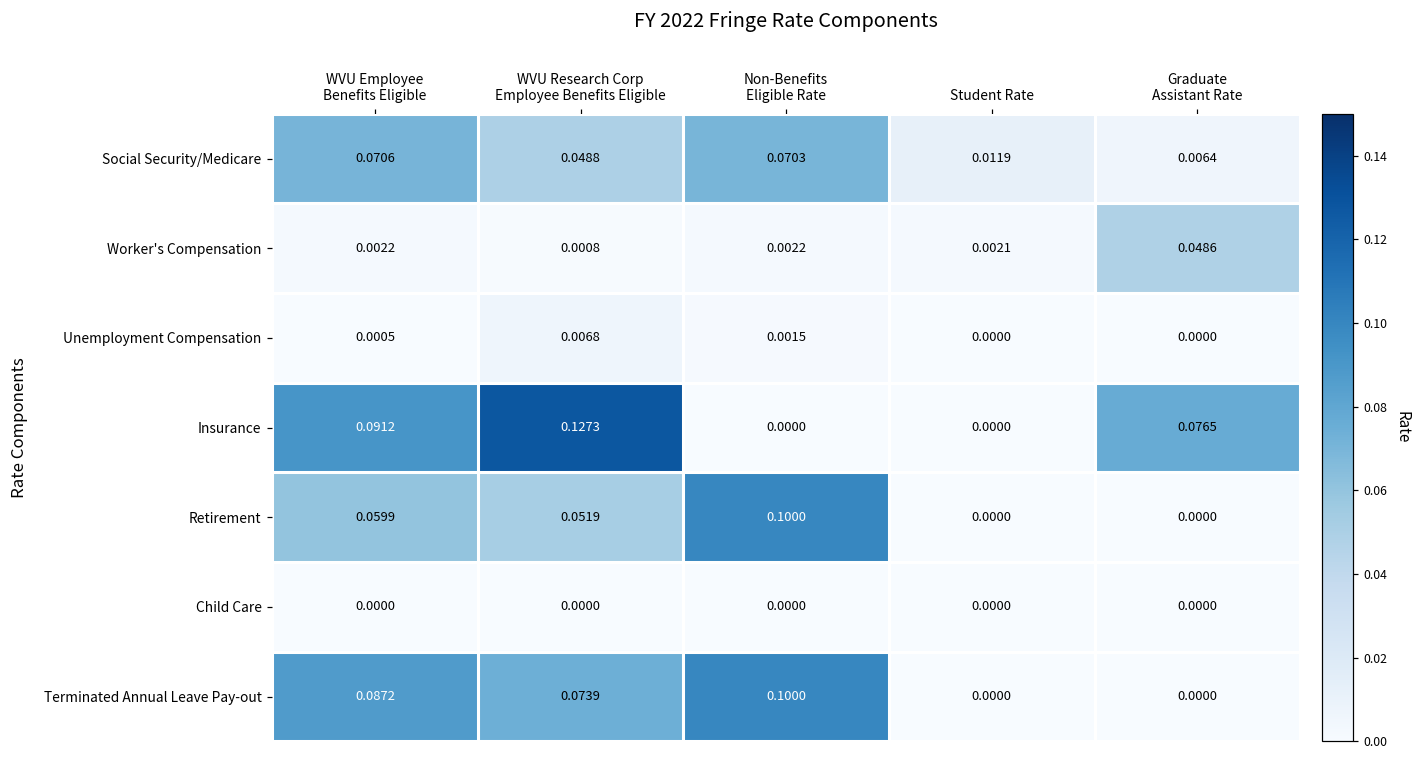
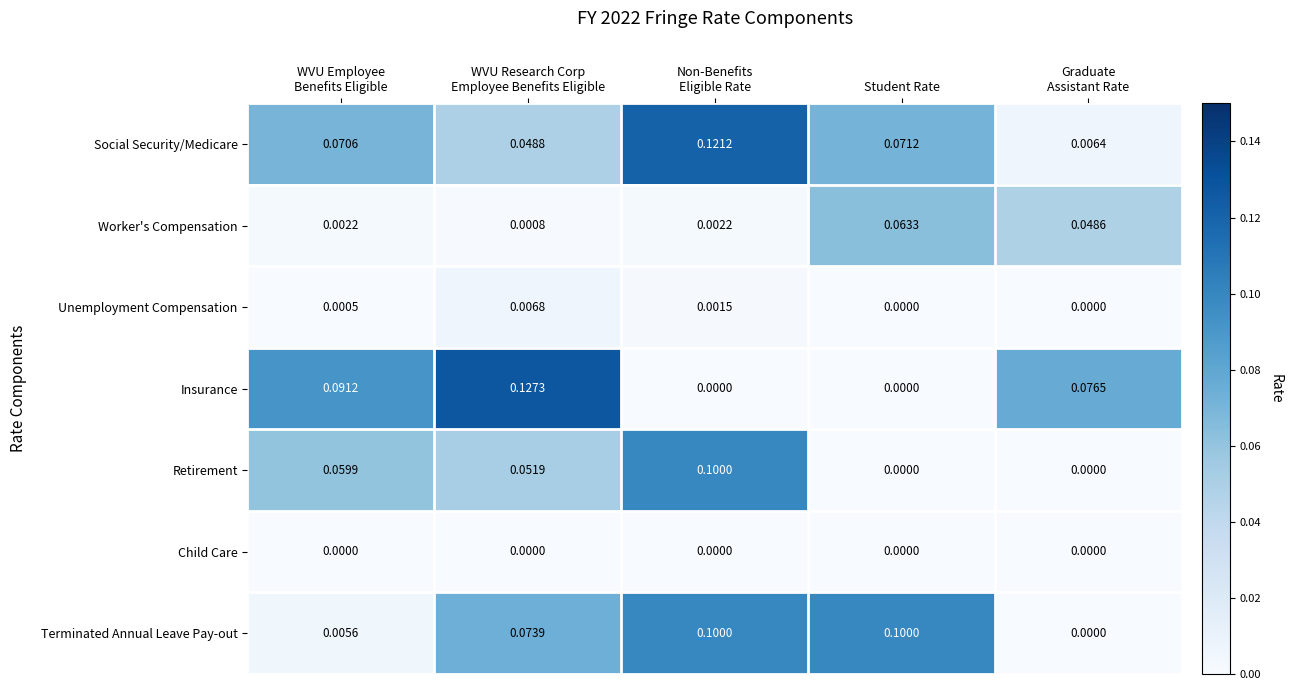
Social Security/Medicare, Non-Benefits Eligible Rate: 0.0703 -> 0.1212
Social Security/Medicare, Student Rate: 0.0119 -> 0.0712
Worker's Compensation, Student Rate: 0.0021 -> 0.0633
Terminated Annual Leave Pay-out, WVU Employee Benefits Eligible: 0.0872 -> 0.0056
Terminated Annual Leave Pay-out, Student Rate: 0.0000 -> 0.1000
